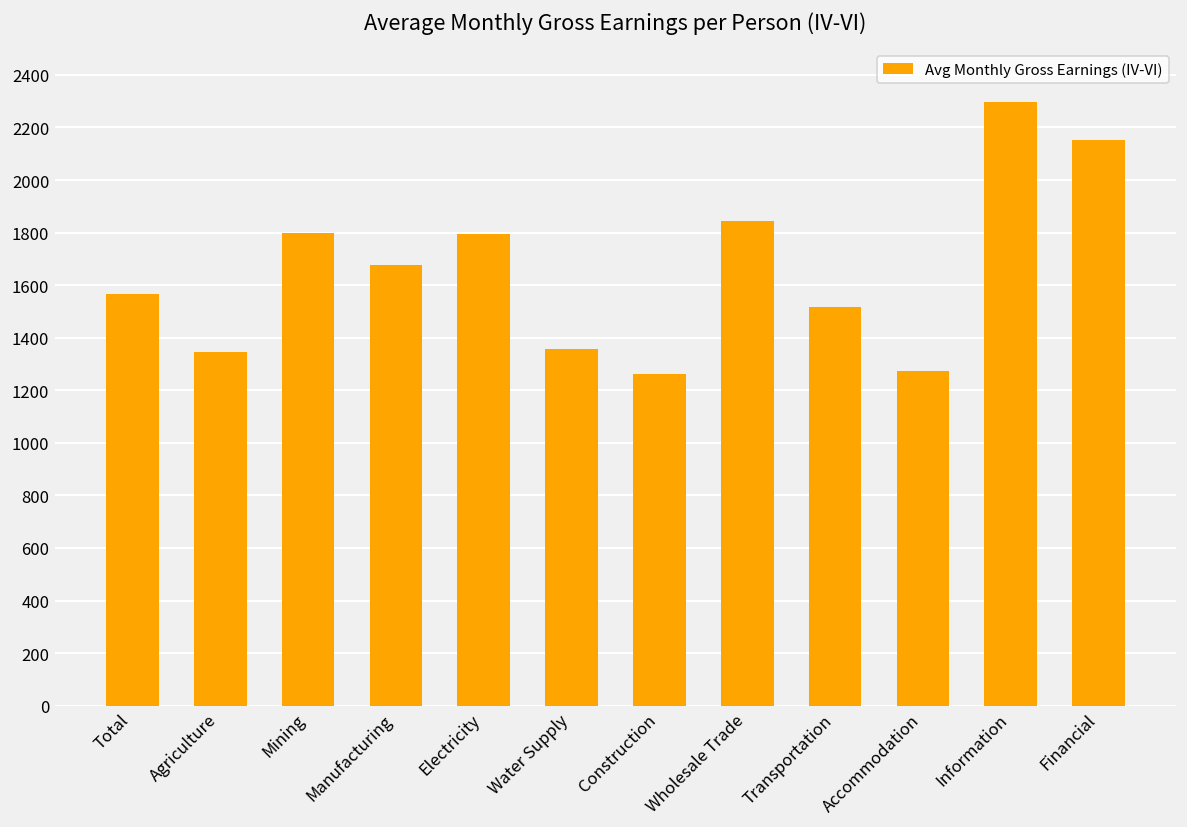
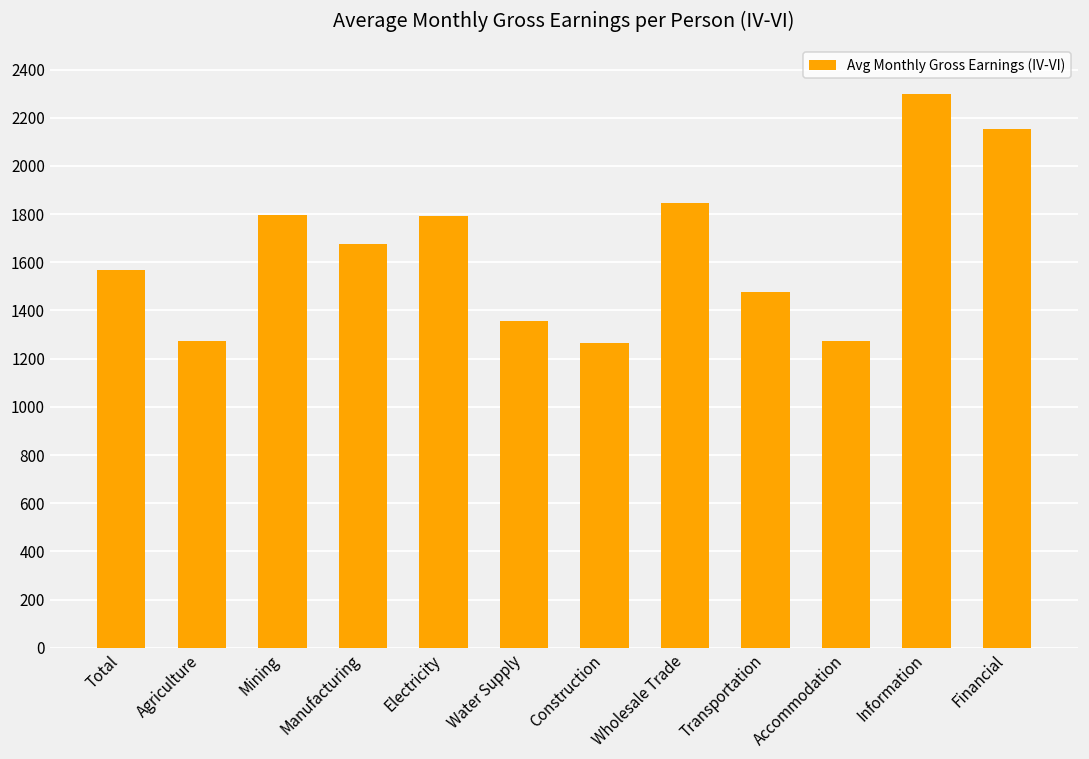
Agriculture: 1340 -> 1270
Transportation: 1520 -> 1480
